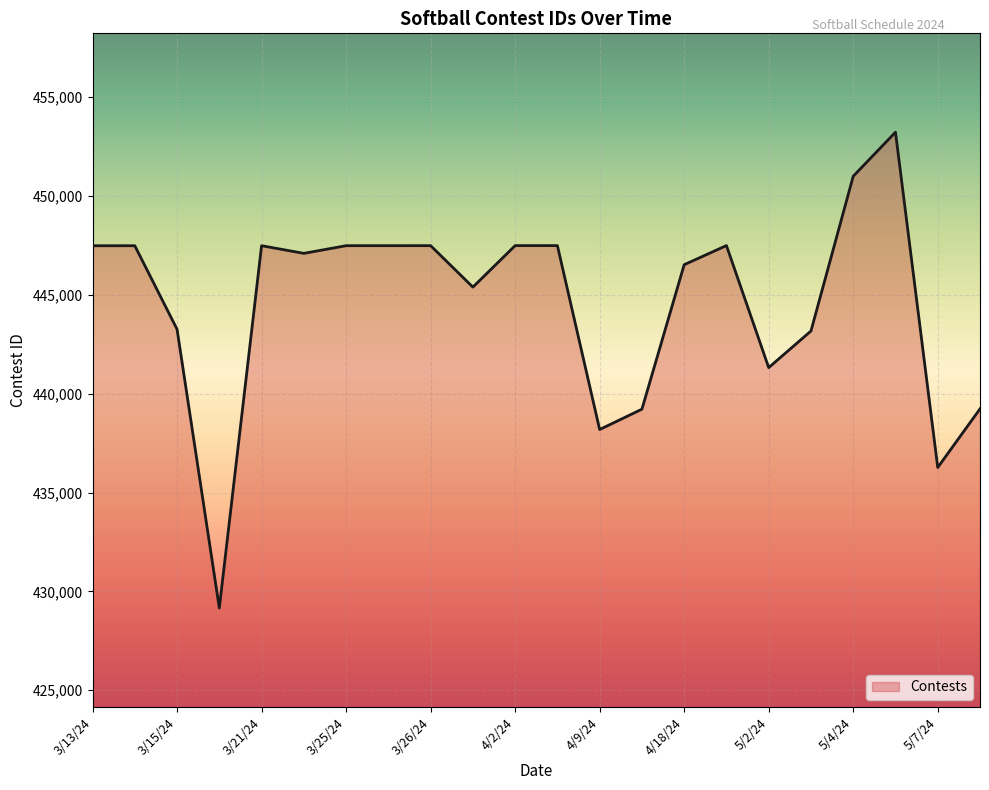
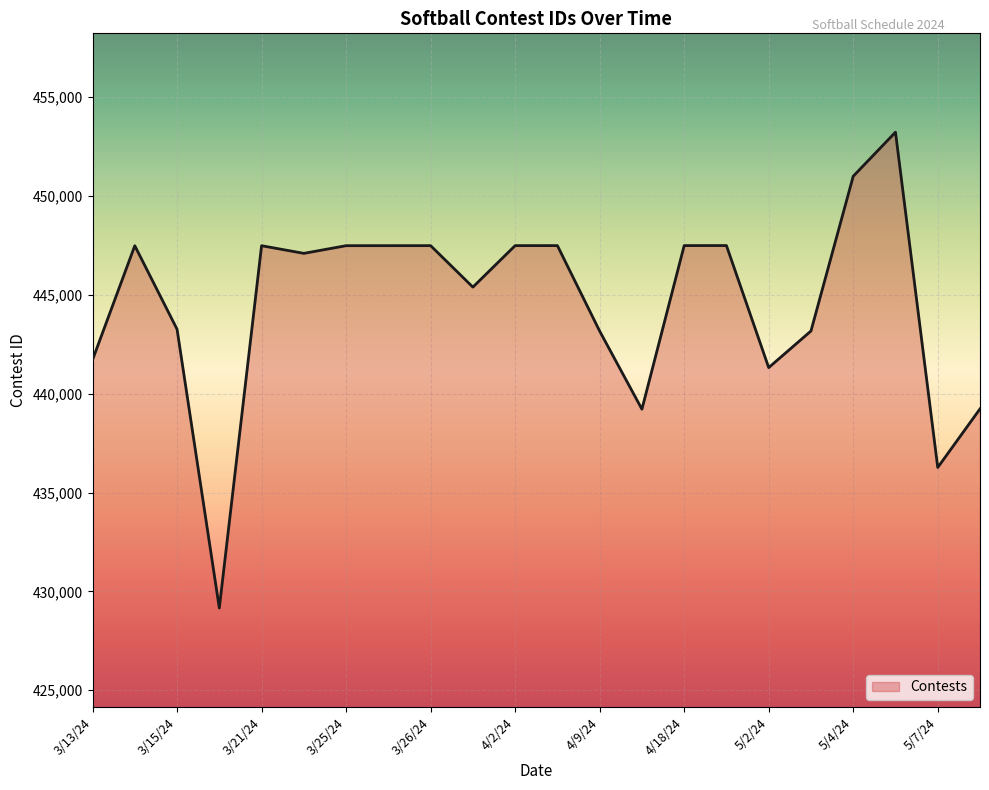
3/13/24: 447,500 -> 441,700
4/9/24: 438,200 -> 443,200
4/18/24: 446,500 -> 447,500
